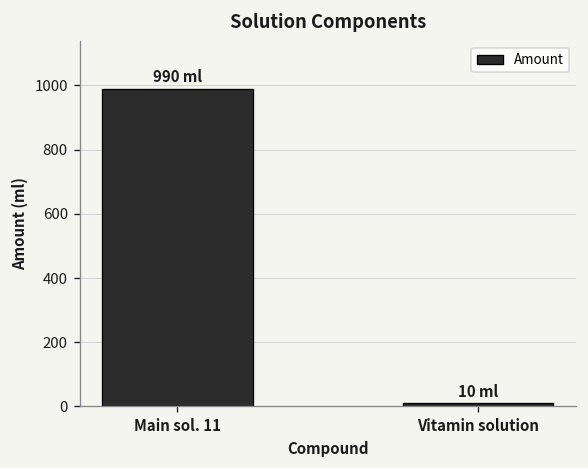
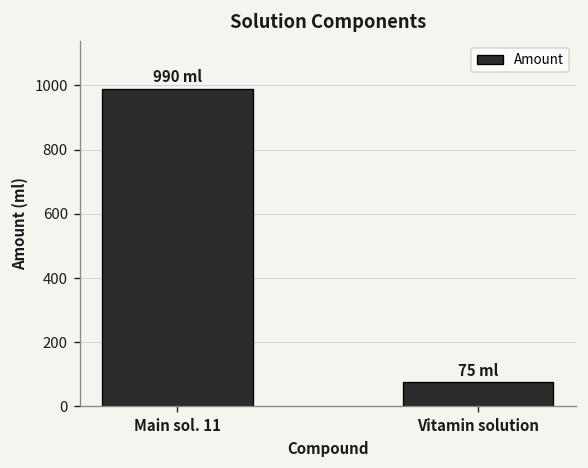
Vitamin solution: 10 -> 75
